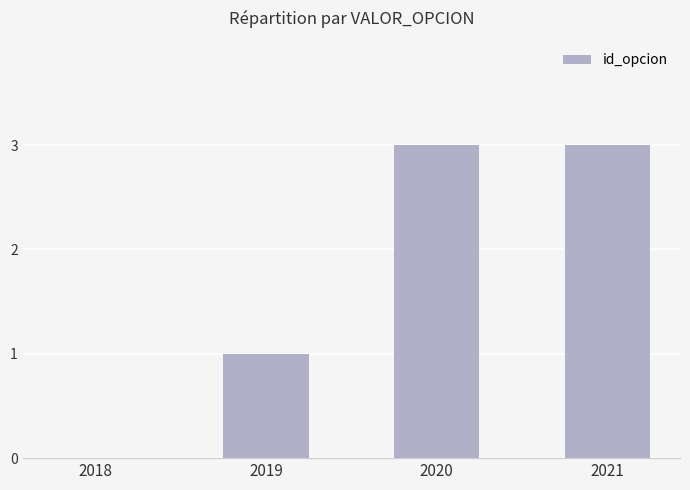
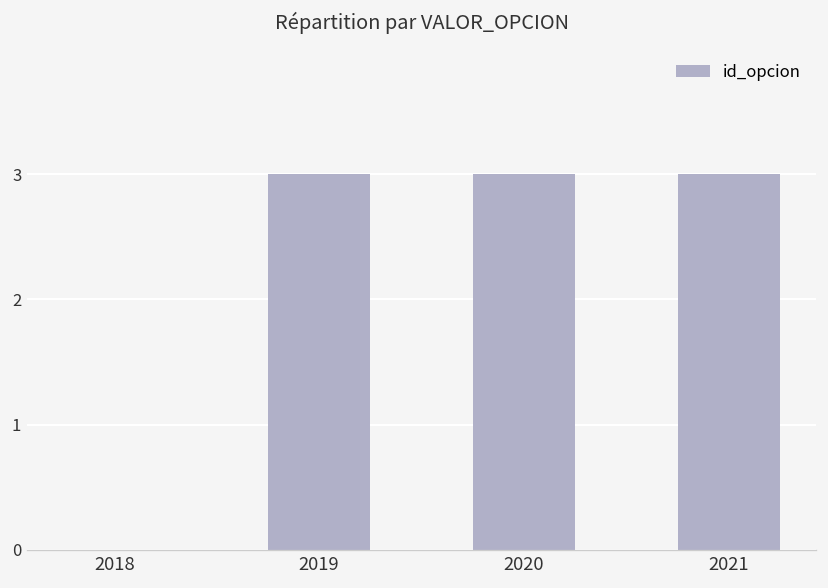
2019: 1 -> 3
